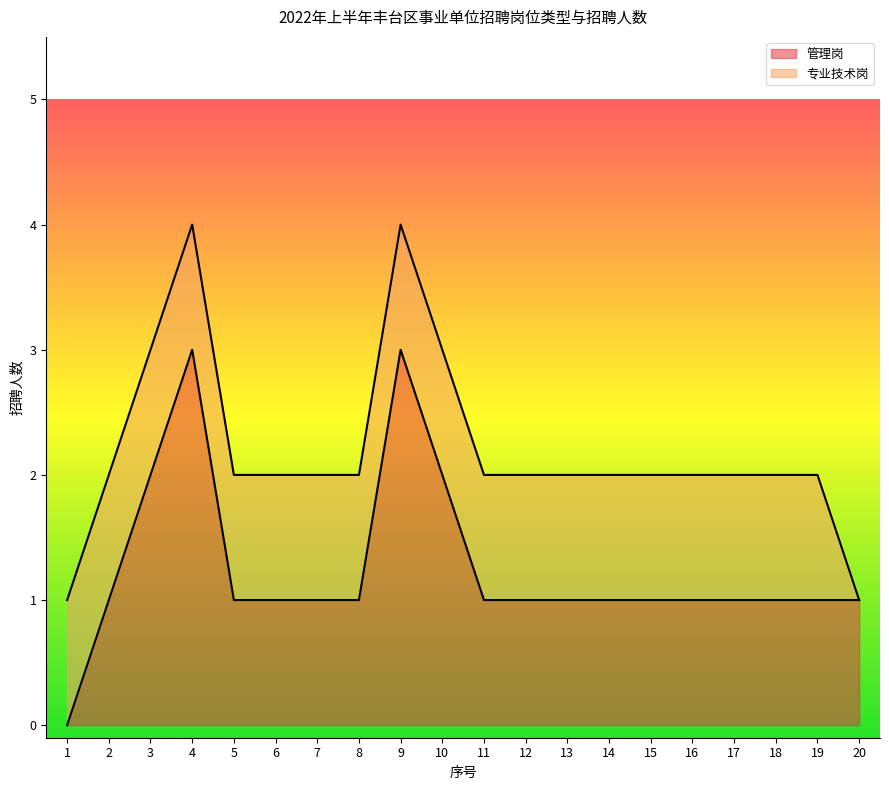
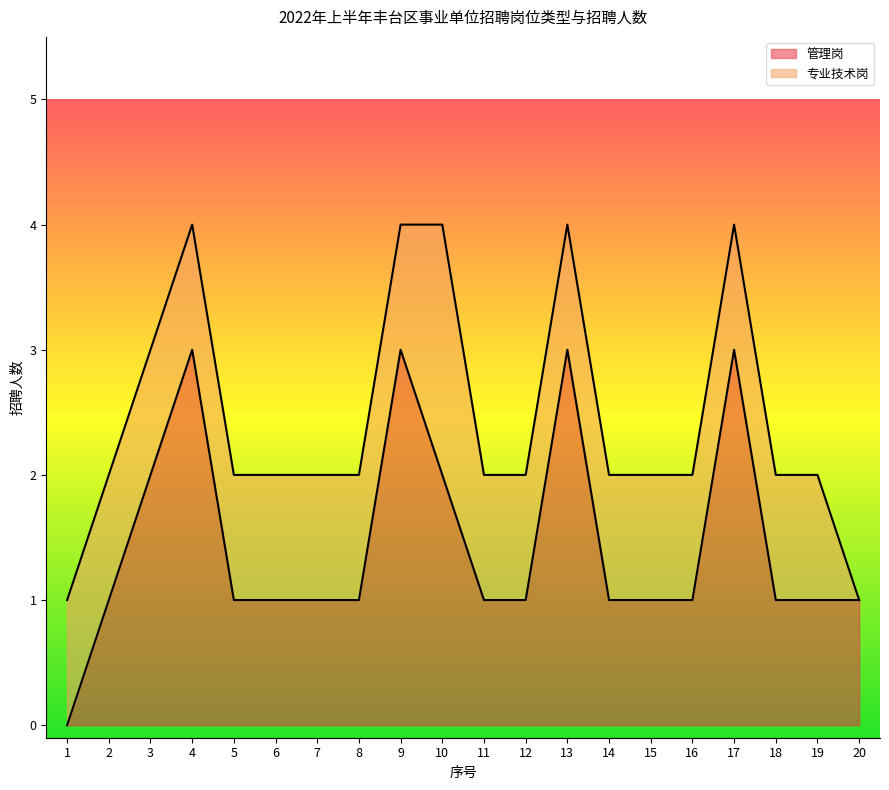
专业技术岗, 10: 1 -> 2
管理岗, 13: 1 -> 3
管理岗, 17: 1 -> 3
